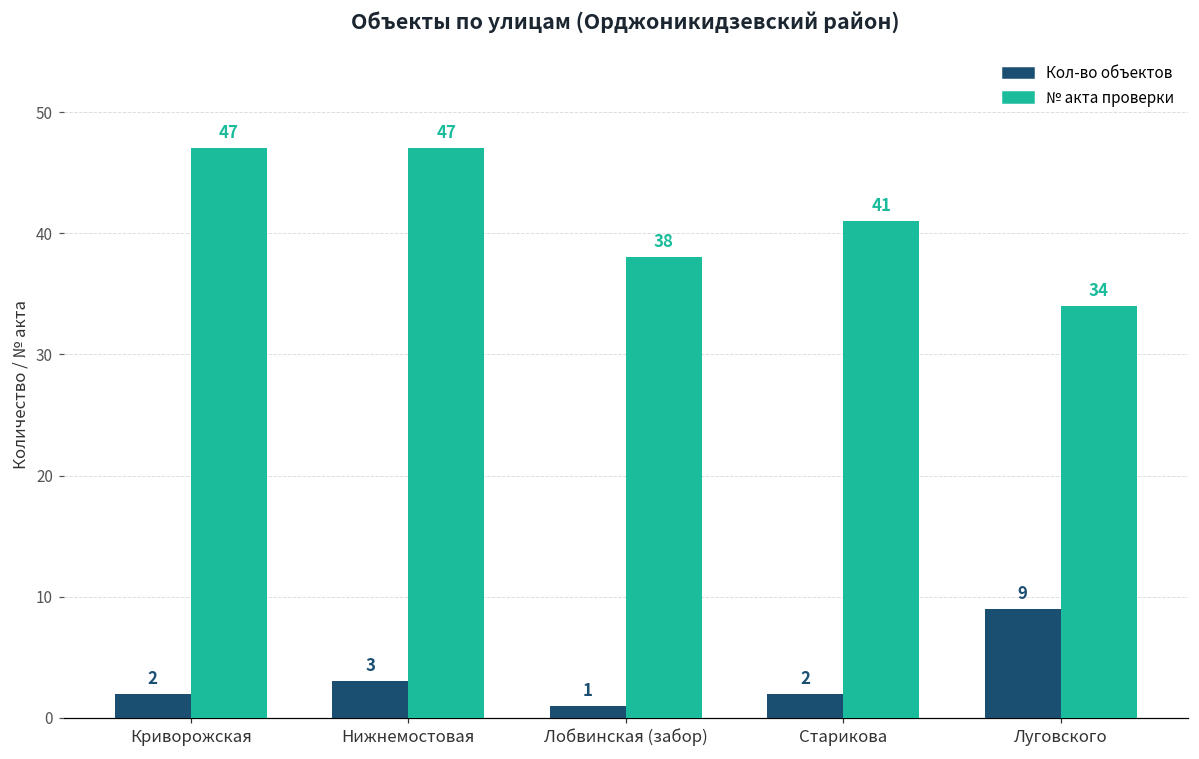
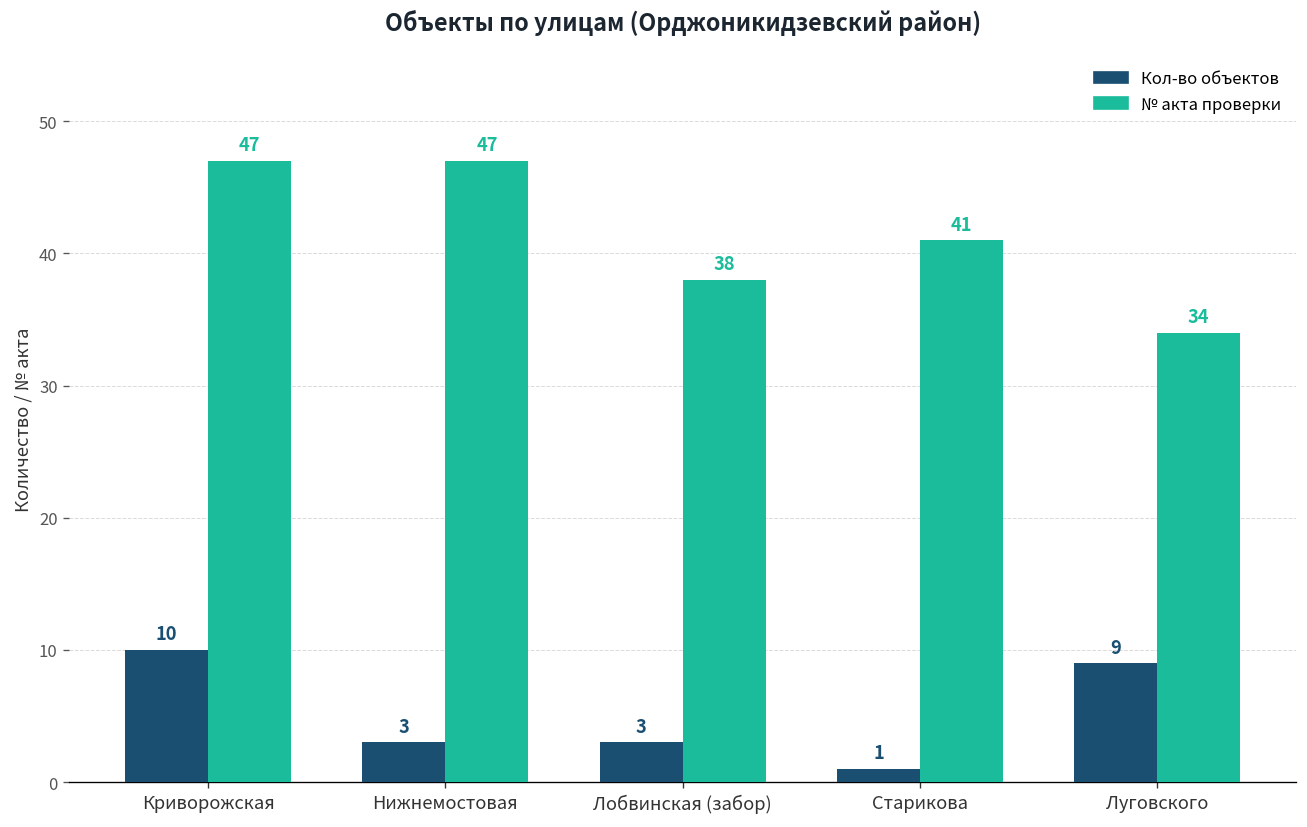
Кол-во объектов, Криворожская: 2 -> 10
Кол-во объектов, Лобвинская (забор): 1 -> 3
Кол-во объектов, Старикова: 2 -> 1
